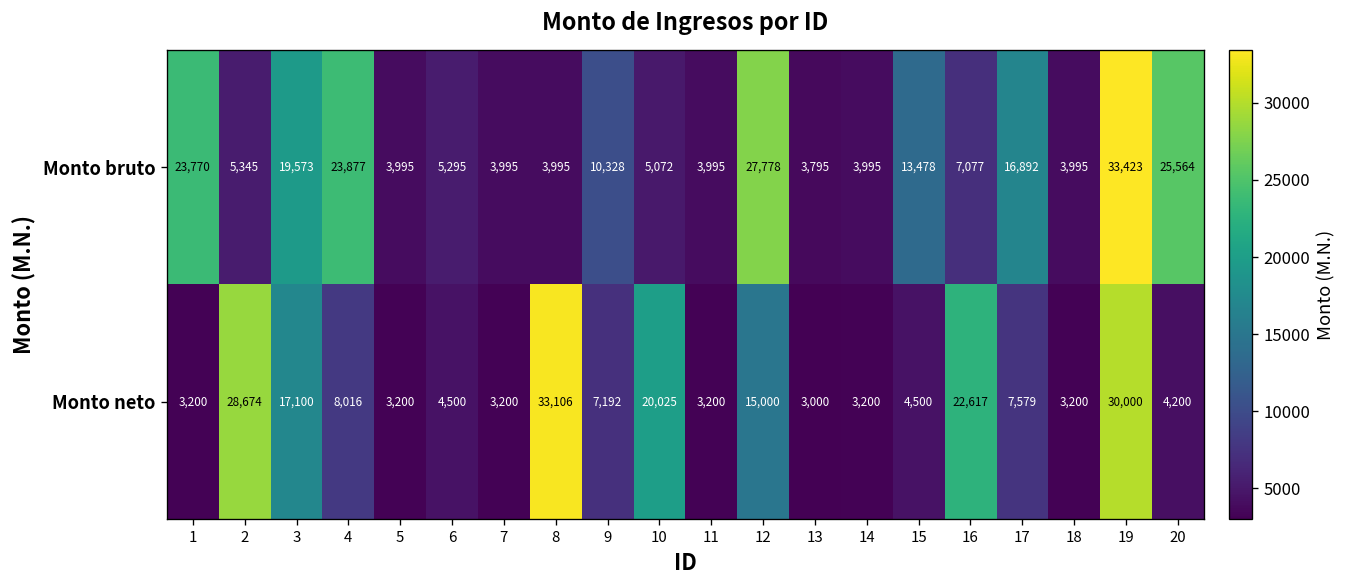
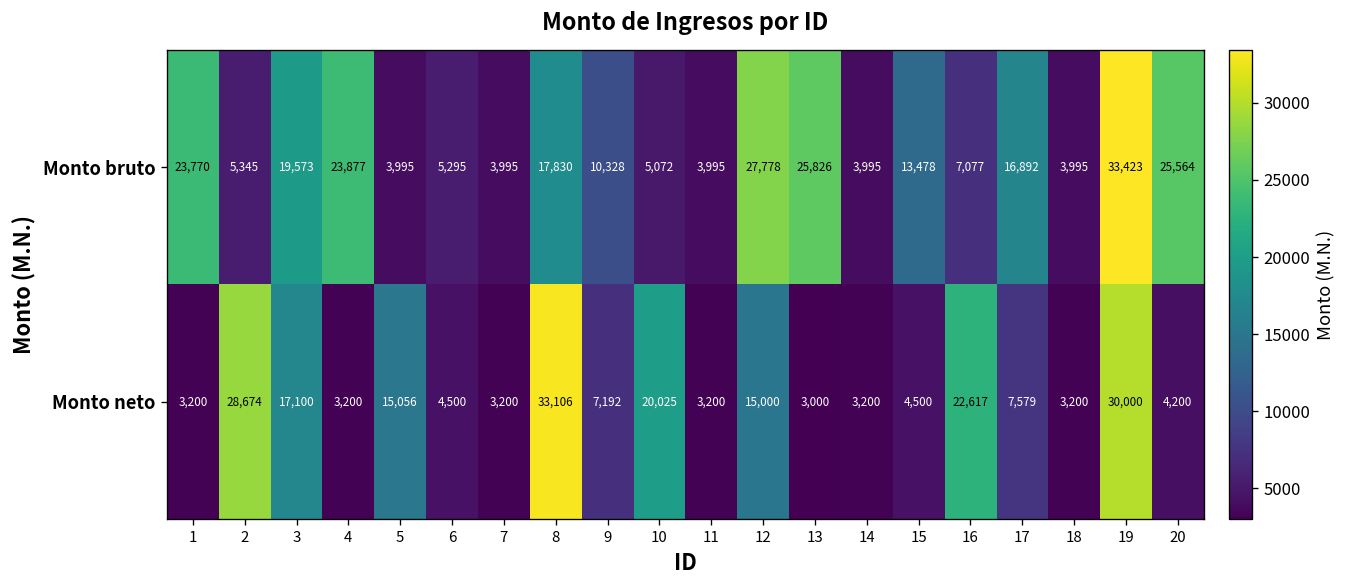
Monto bruto, 8: 3,995 -> 17,830
Monto bruto, 13: 3,795 -> 25,826
Monto neto, 4: 8,016 -> 3,200
Monto neto, 5: 3,200 -> 15,056
